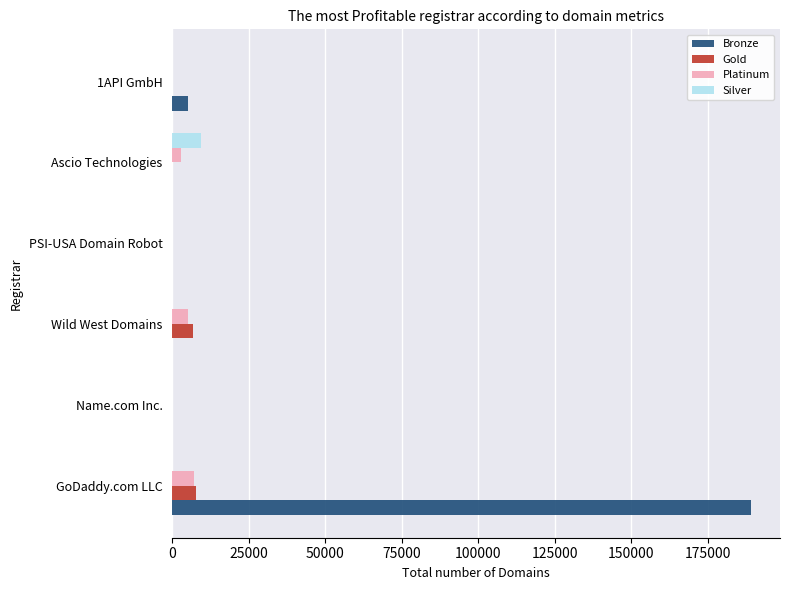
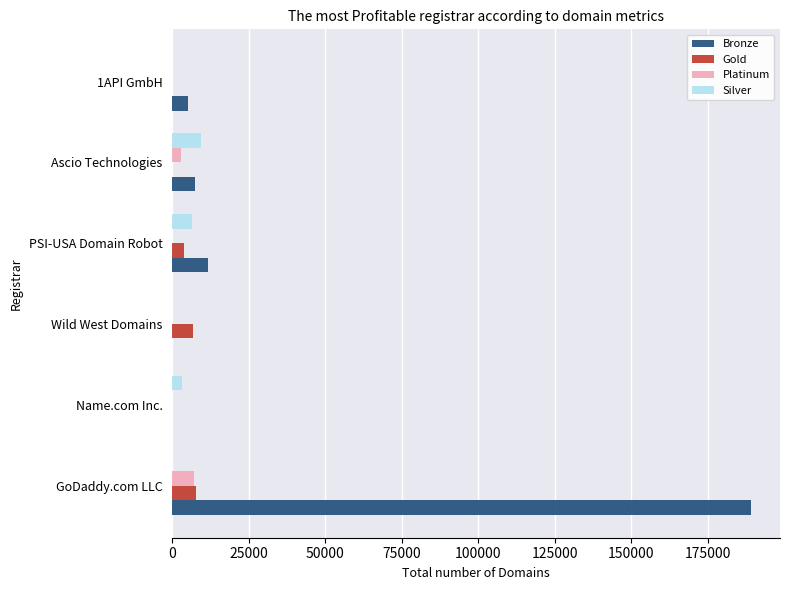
Bronze, Ascio Technologies: 0 -> 7000
Silver, PSI-USA Domain Robot: 0 -> 6000
Gold, PSI-USA Domain Robot: 0 -> 4000
Bronze, PSI-USA Domain Robot: 0 -> 12000
Platinum, Wild West Domains: 5000 -> 0
Silver, Name.com Inc.: 0 -> 3000
